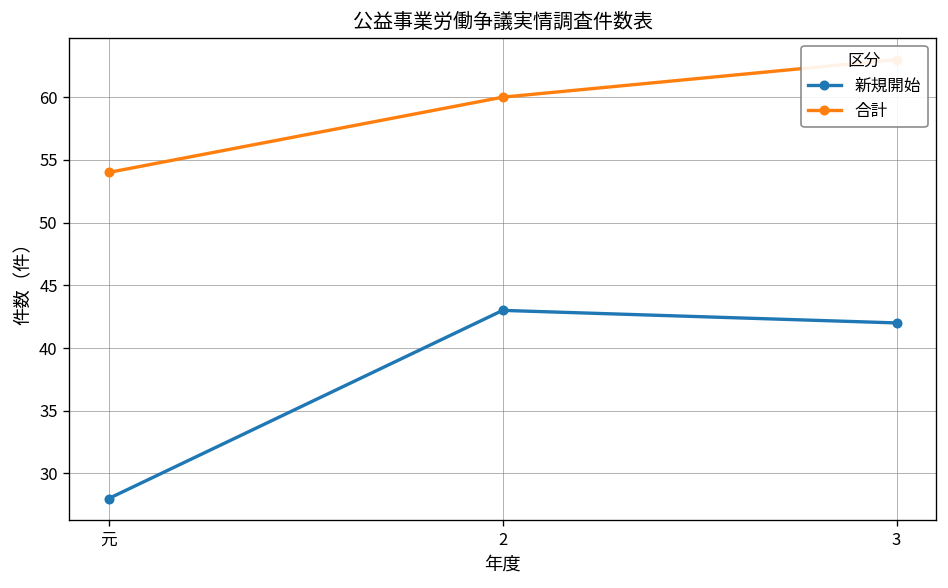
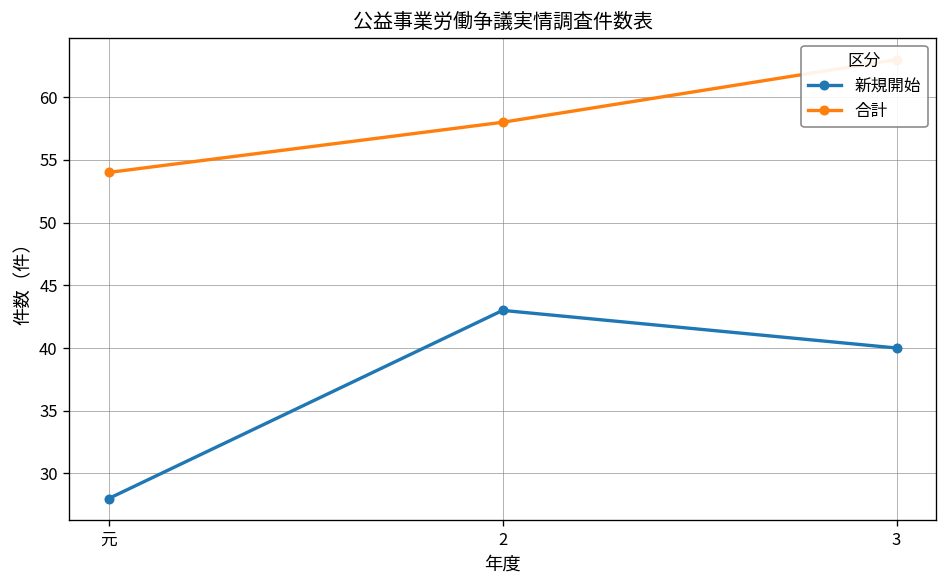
合計, 2: 60 -> 58
新規開始, 3: 42 -> 40
